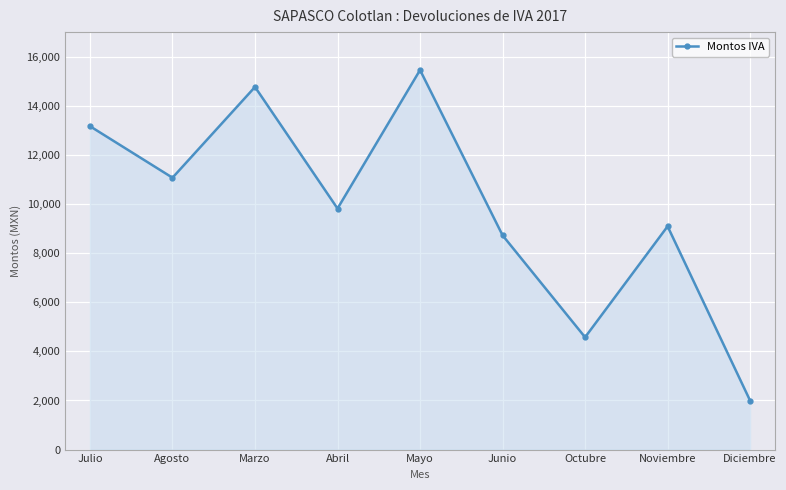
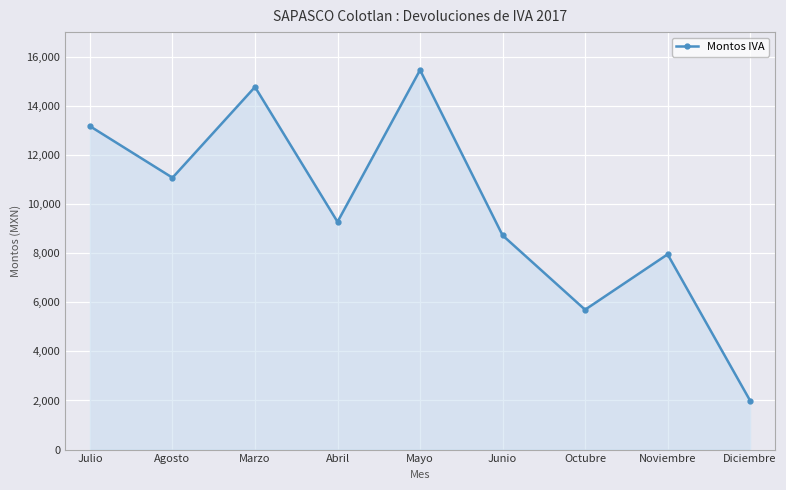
Abril: 9,800 -> 9,300
Octubre: 4,600 -> 5,700
Noviembre: 9,100 -> 8,000
